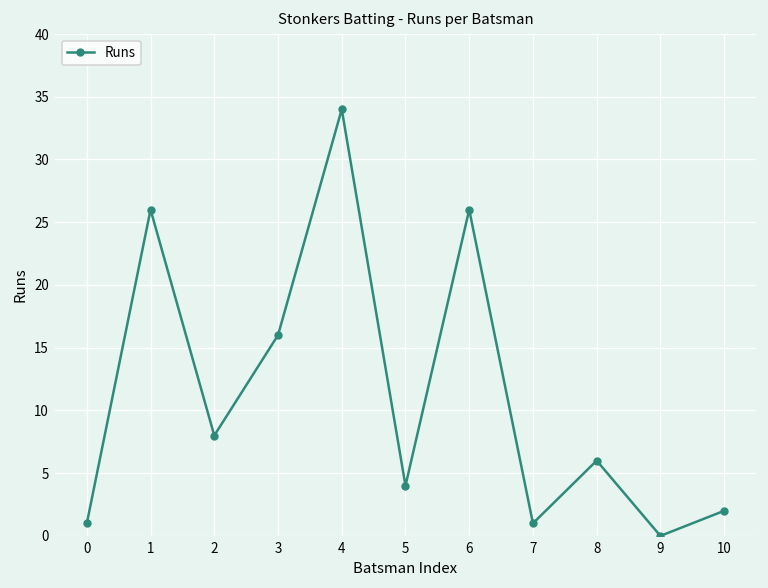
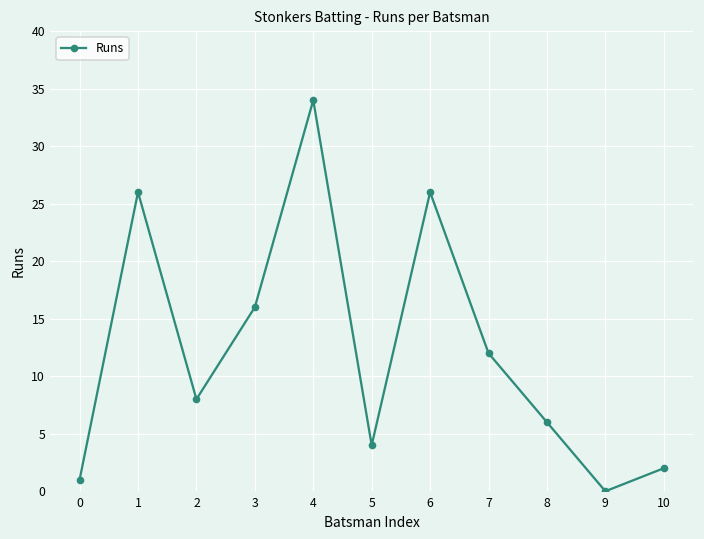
7: 1 -> 12
